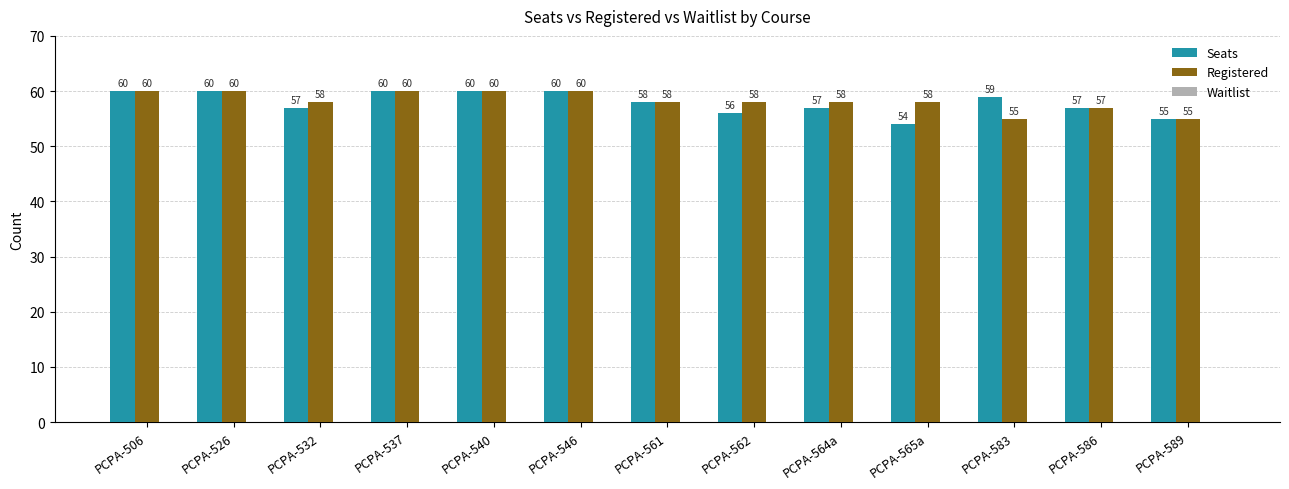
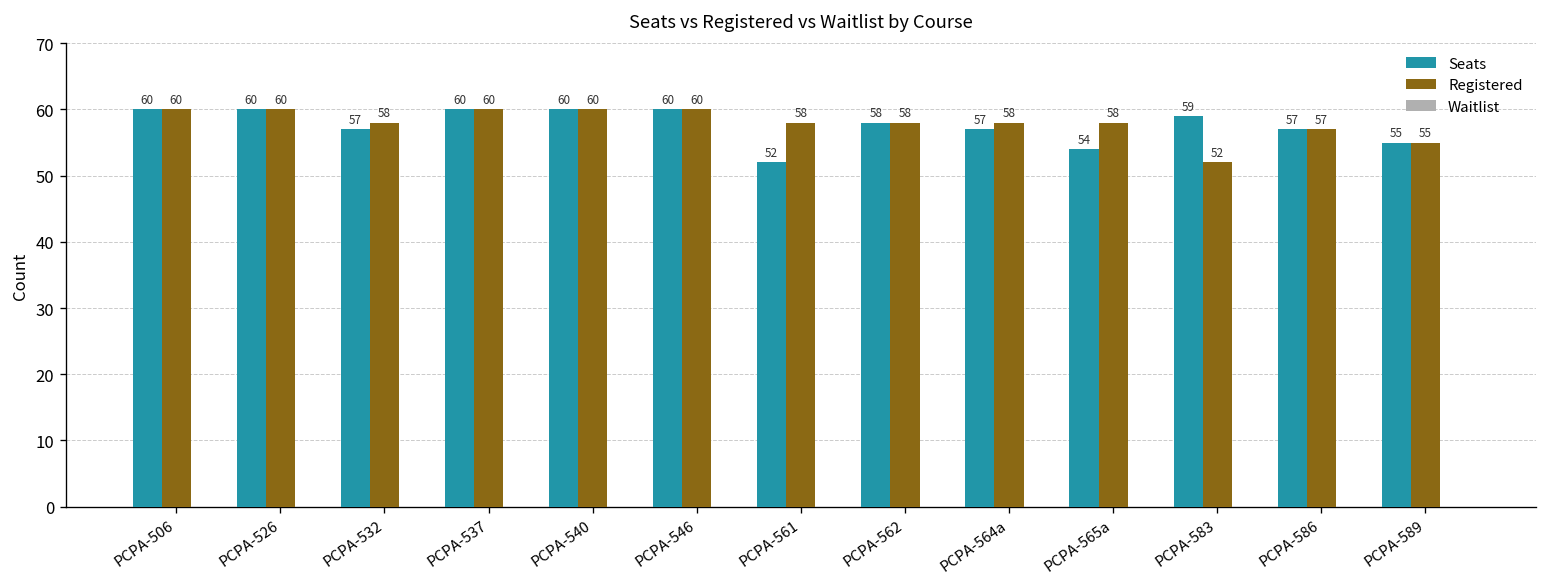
Seats, PCPA-561: 58 -> 52
Seats, PCPA-562: 56 -> 58
Registered, PCPA-583: 55 -> 52
